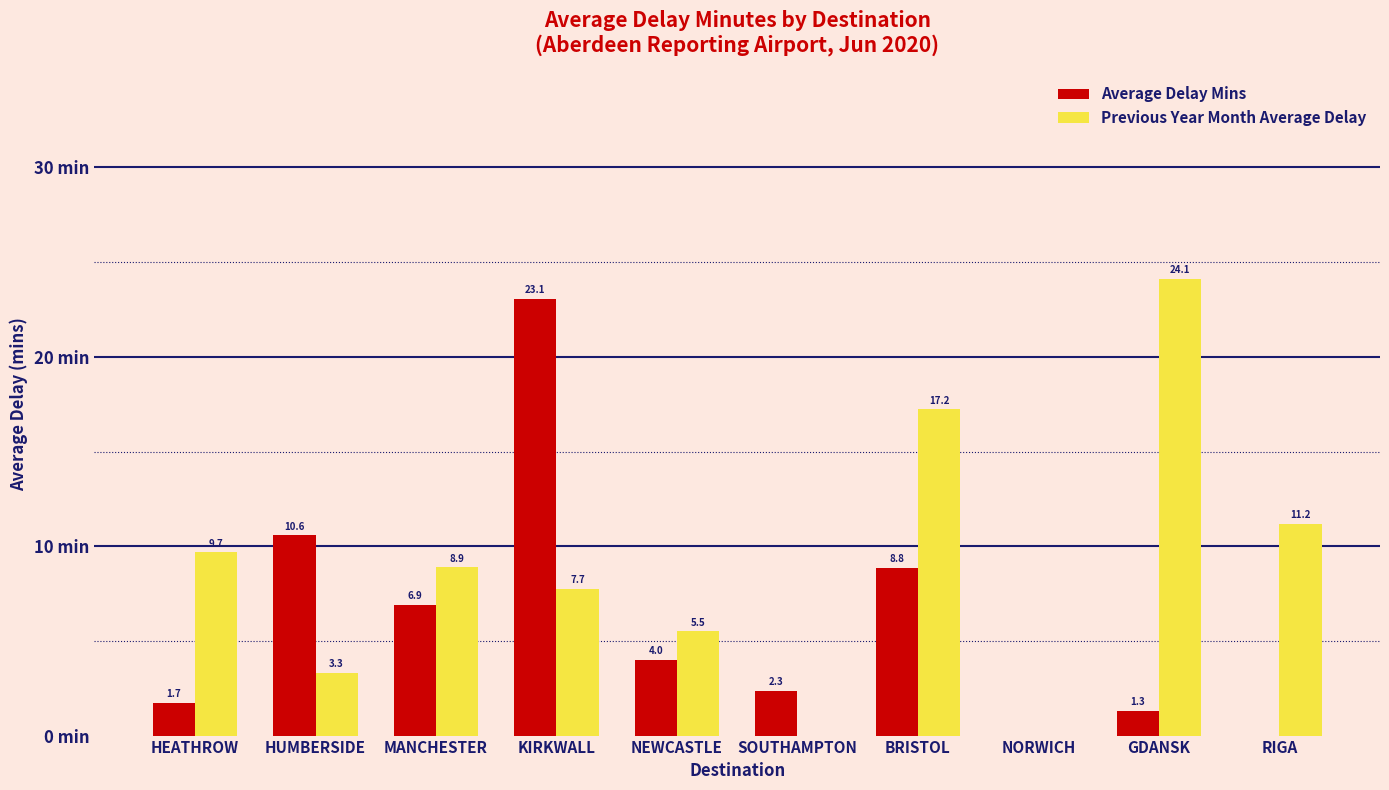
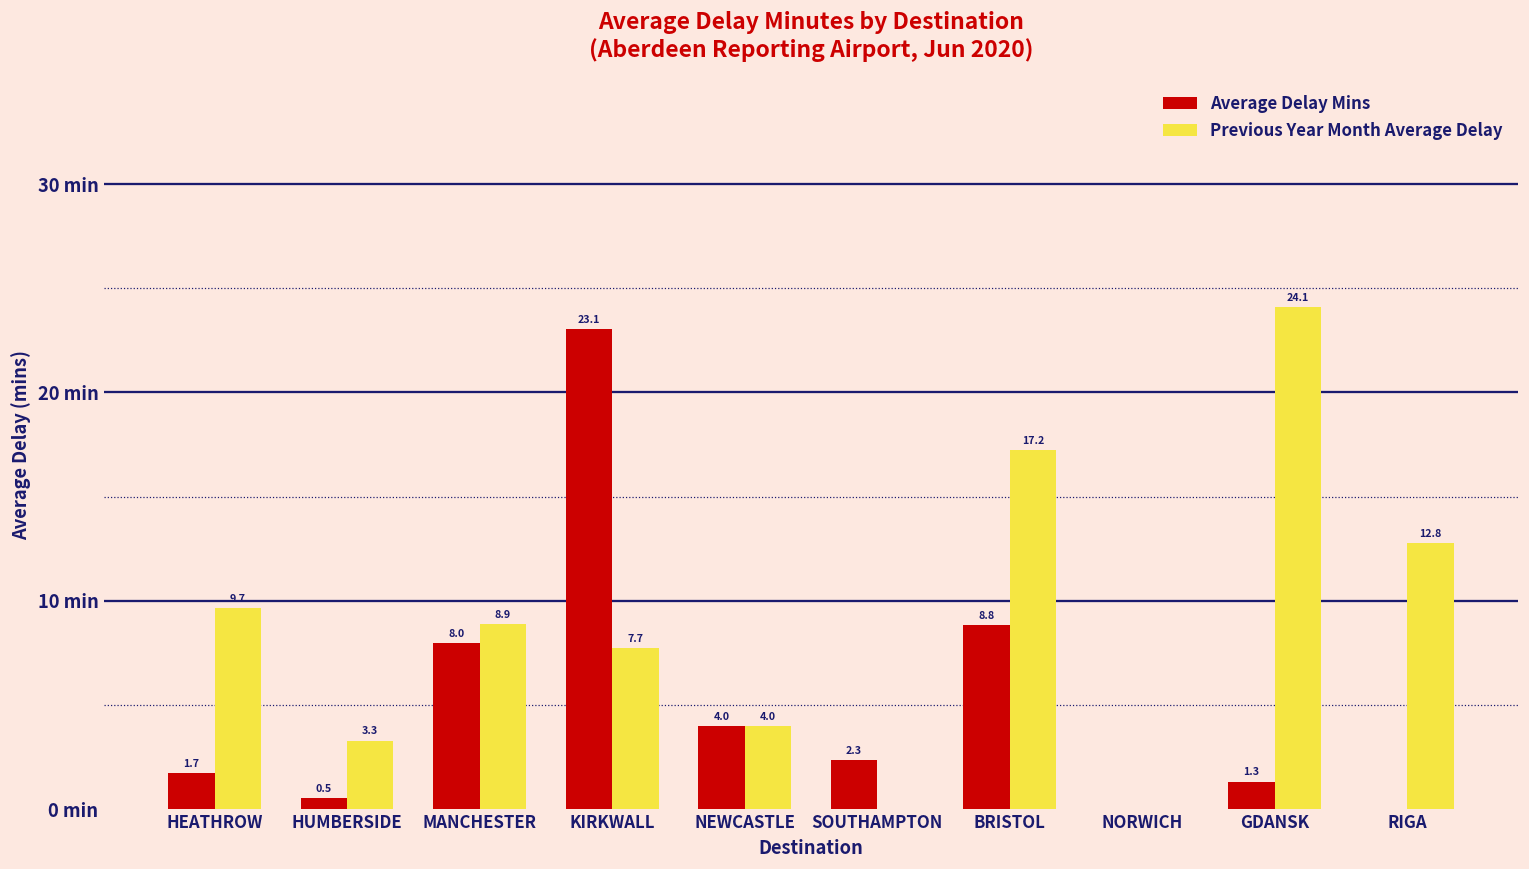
Average Delay Mins, HUMBERSIDE: 10.6 -> 0.5
Average Delay Mins, MANCHESTER: 6.9 -> 8.0
Previous Year Month Average Delay, NEWCASTLE: 5.5 -> 4.0
Previous Year Month Average Delay, RIGA: 11.2 -> 12.8
